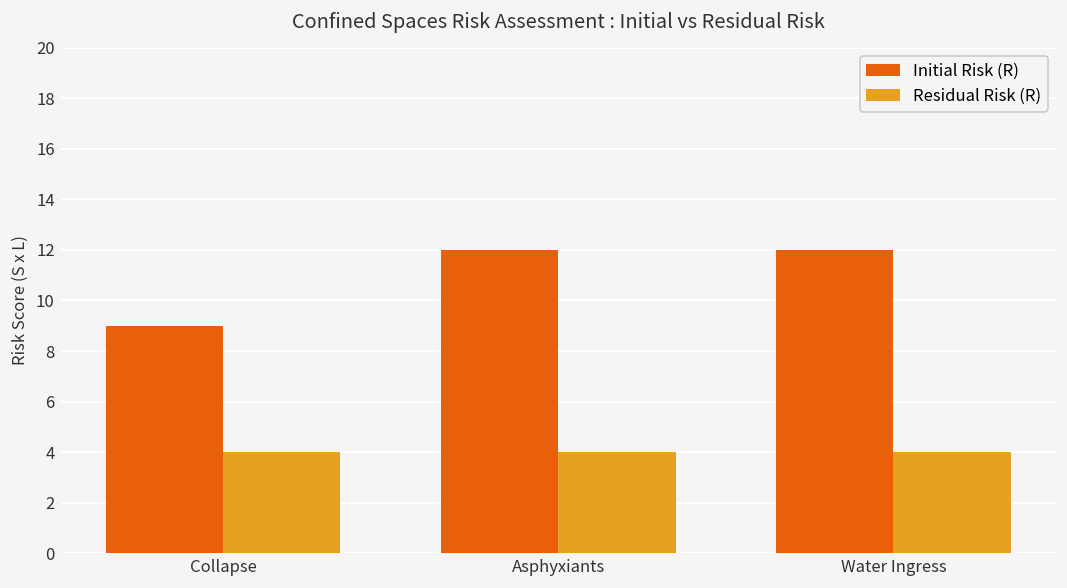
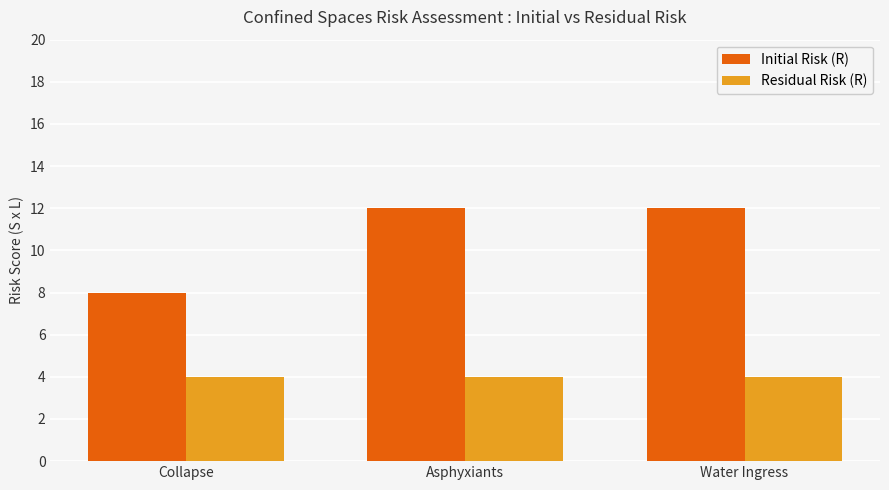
Initial Risk (R), Collapse: 9 -> 8
